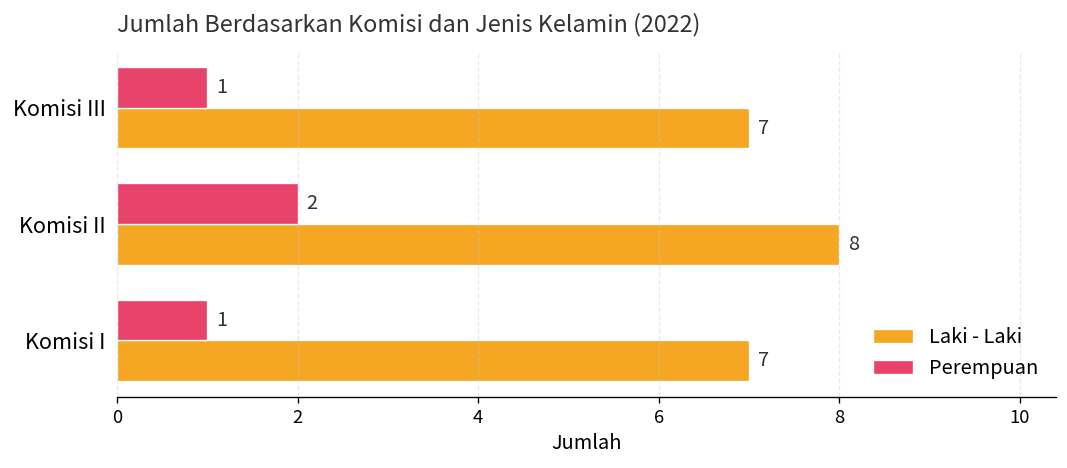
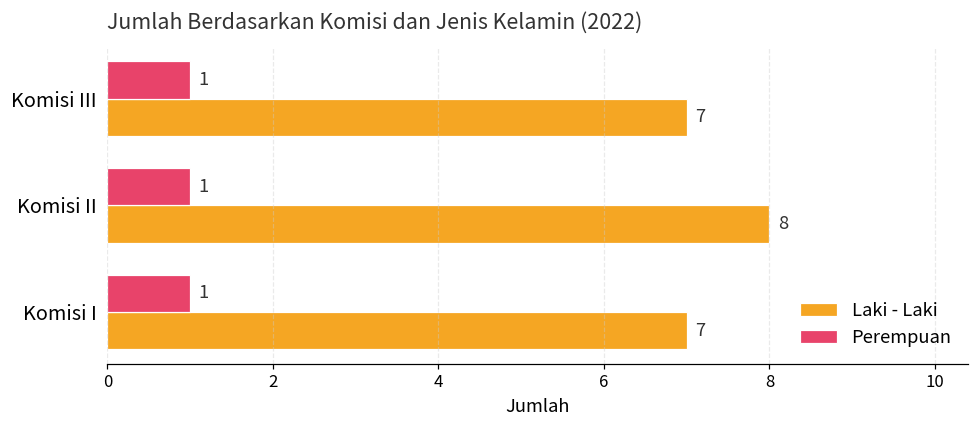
Perempuan, Komisi II: 2 -> 1
